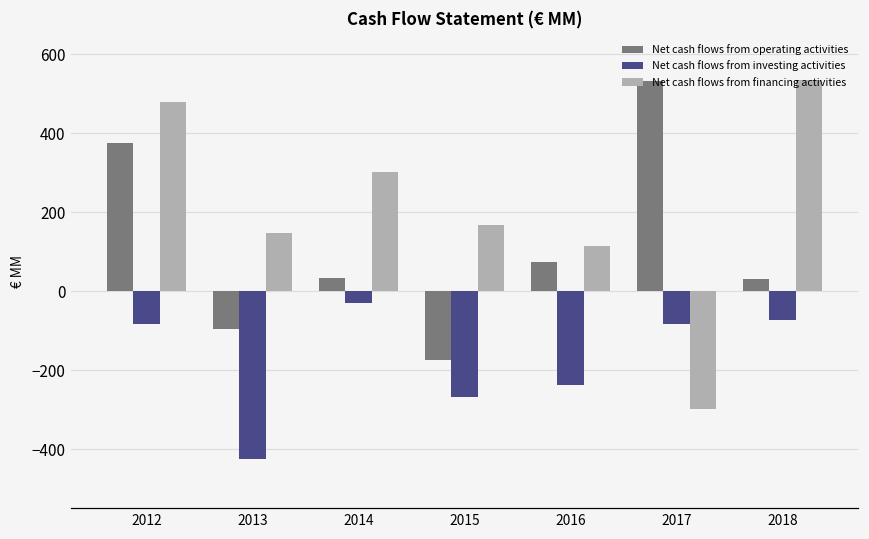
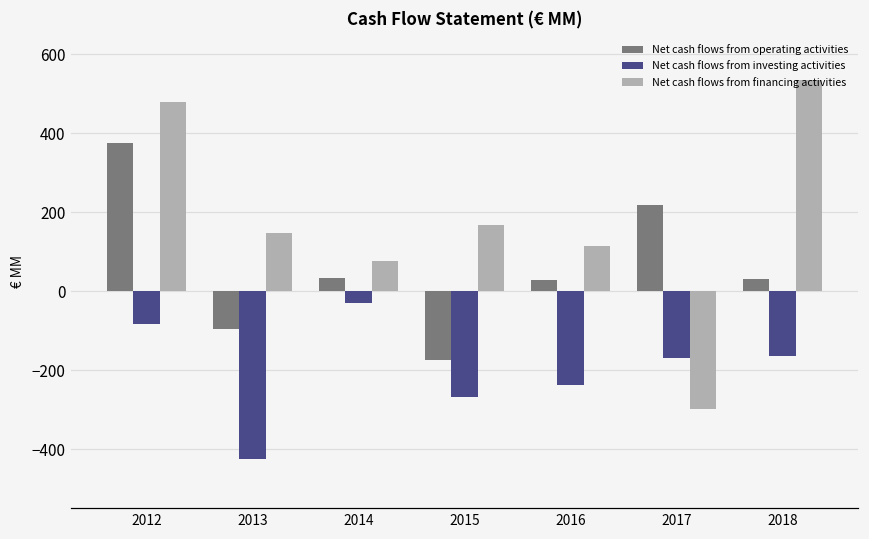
Net cash flows from financing activities, 2014: 300 -> 80
Net cash flows from operating activities, 2016: 70 -> 30
Net cash flows from operating activities, 2017: 530 -> 220
Net cash flows from investing activities, 2017: -80 -> -170
Net cash flows from investing activities, 2018: -70 -> -160
